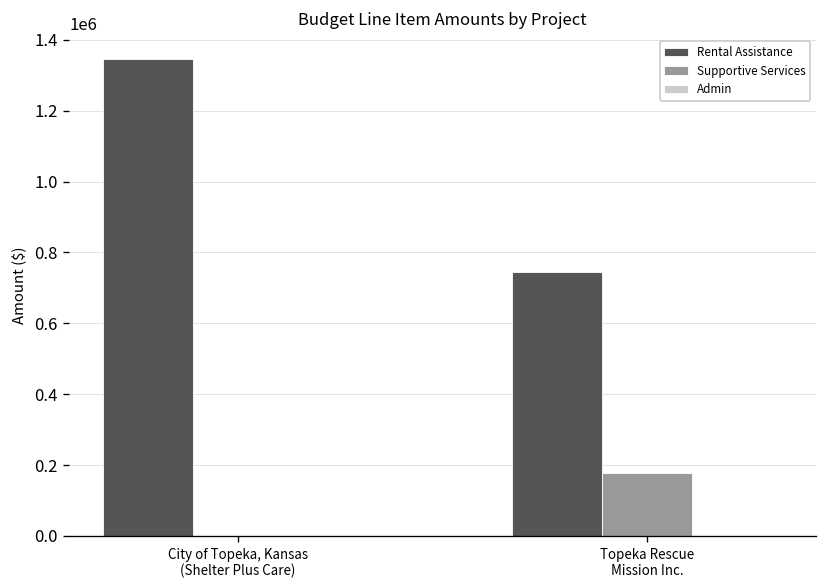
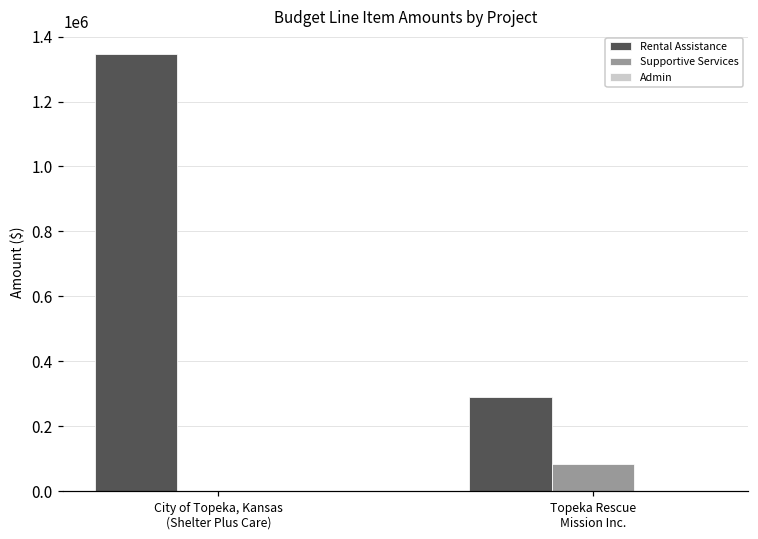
Rental Assistance, Topeka Rescue Mission Inc.: 740000 -> 290000
Supportive Services, Topeka Rescue Mission Inc.: 180000 -> 90000
